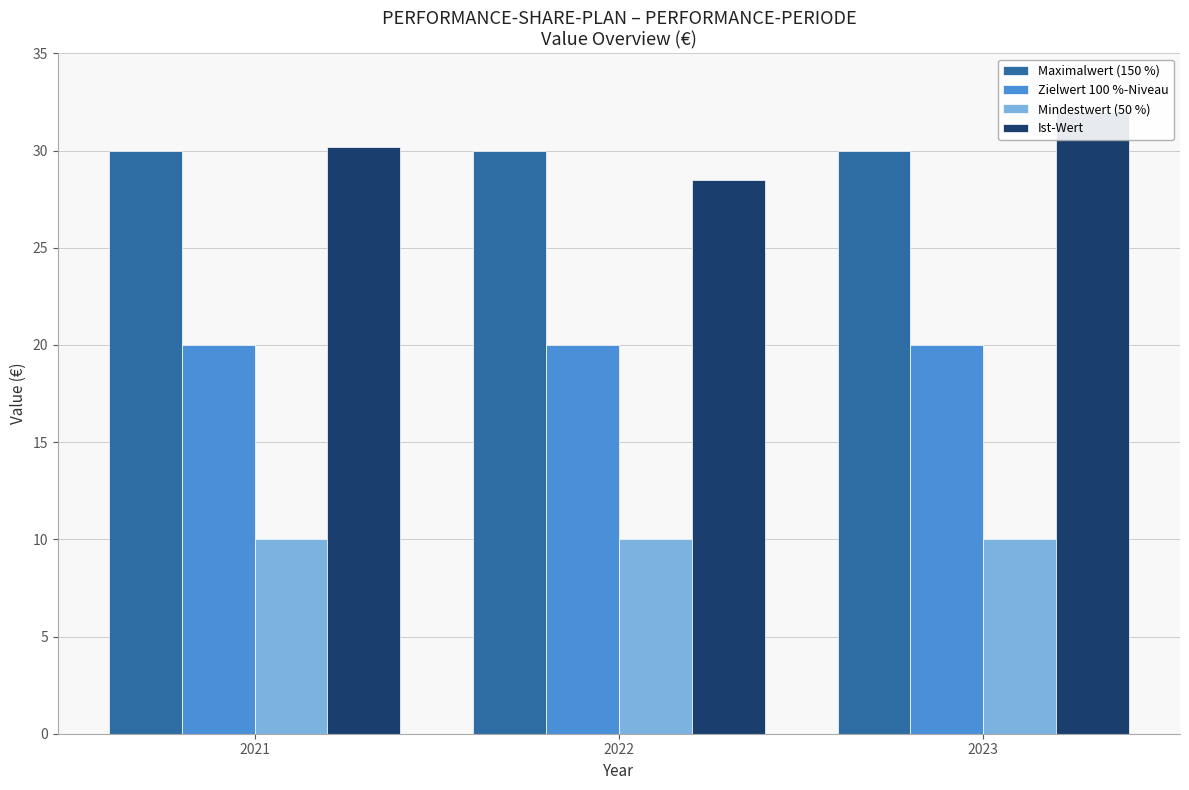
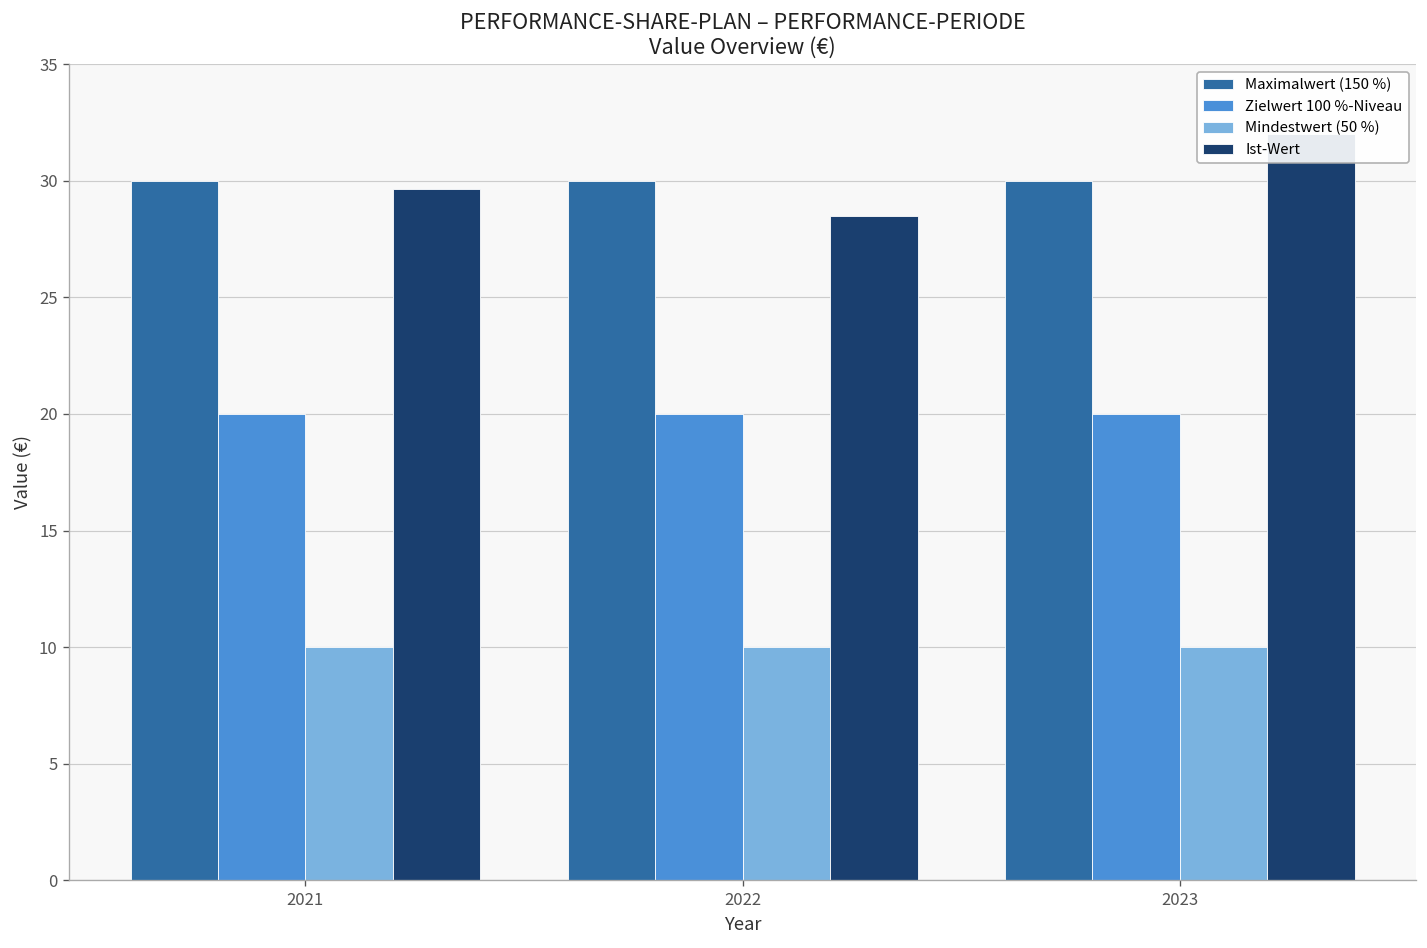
Ist-Wert, 2021: 30.2 -> 29.7
